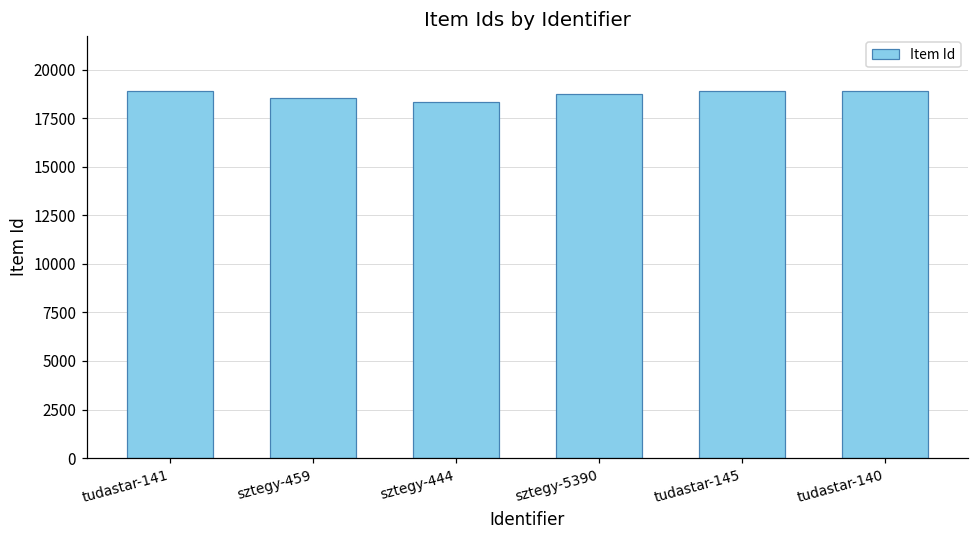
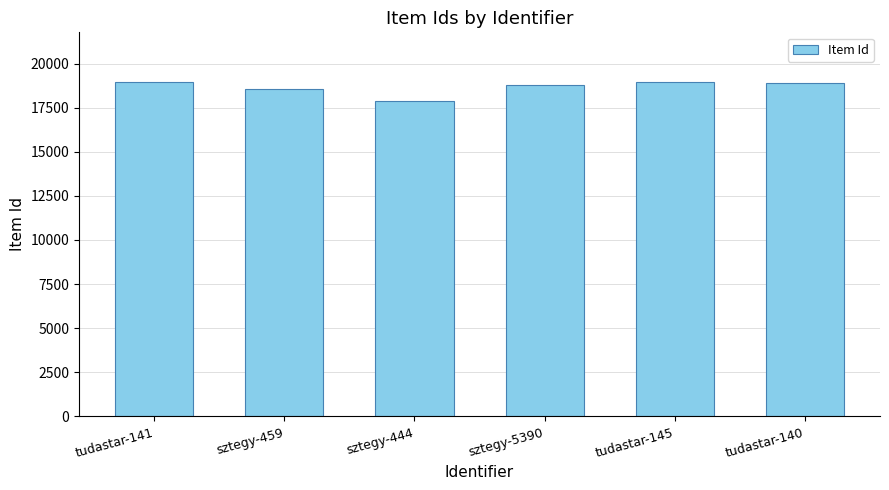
sztegy-444: 18400 -> 17900
